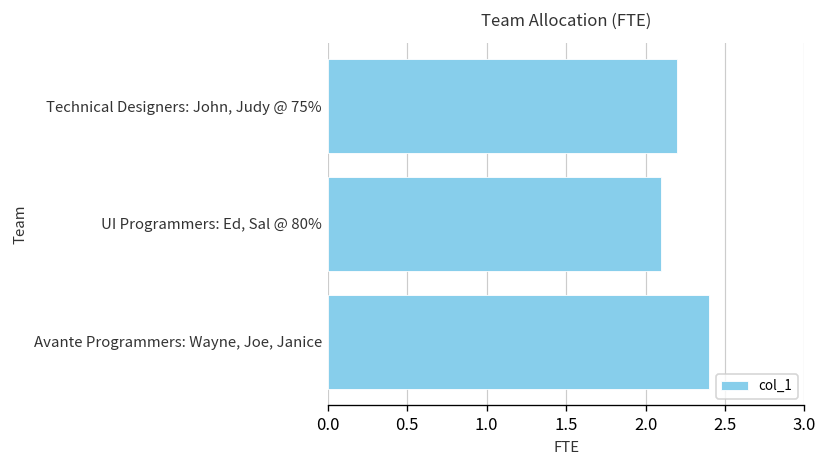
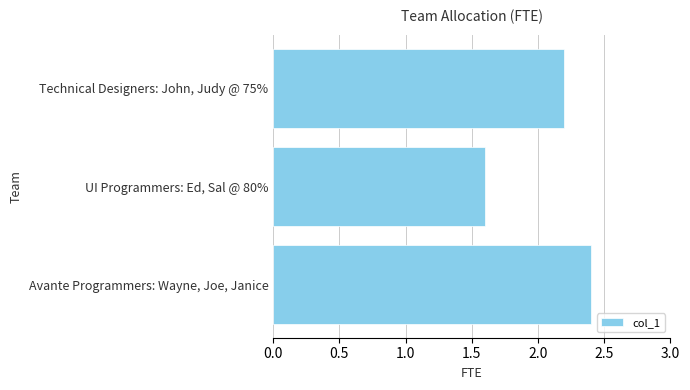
UI Programmers: Ed, Sal @ 80%: 2.1 -> 1.6
